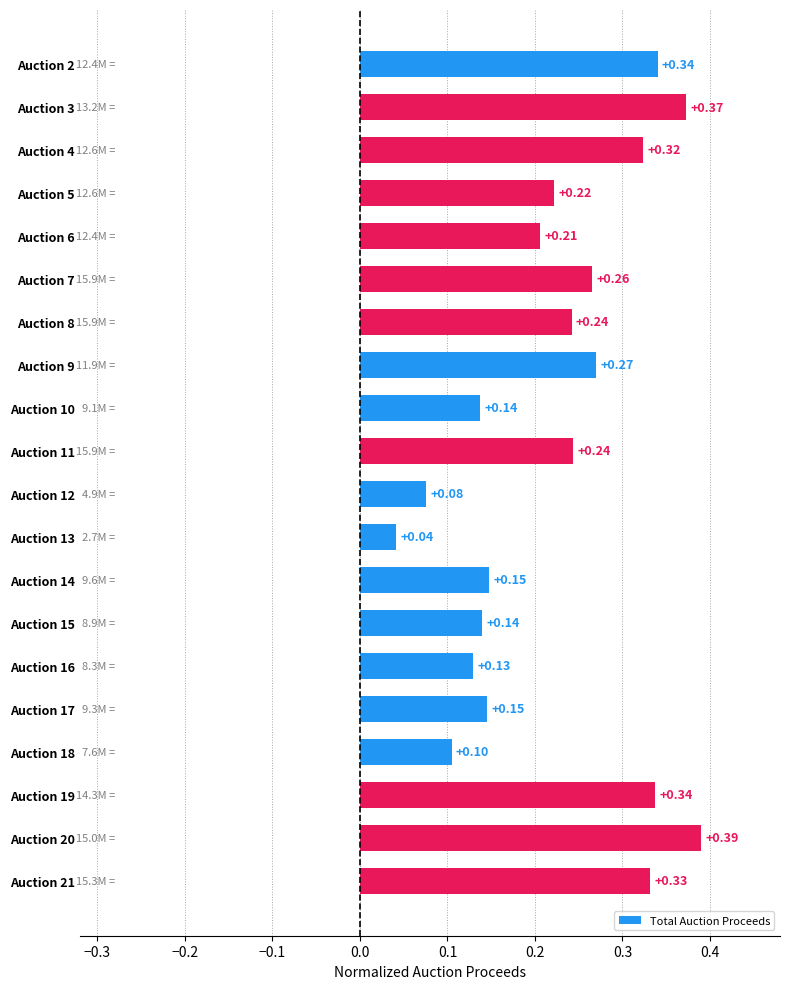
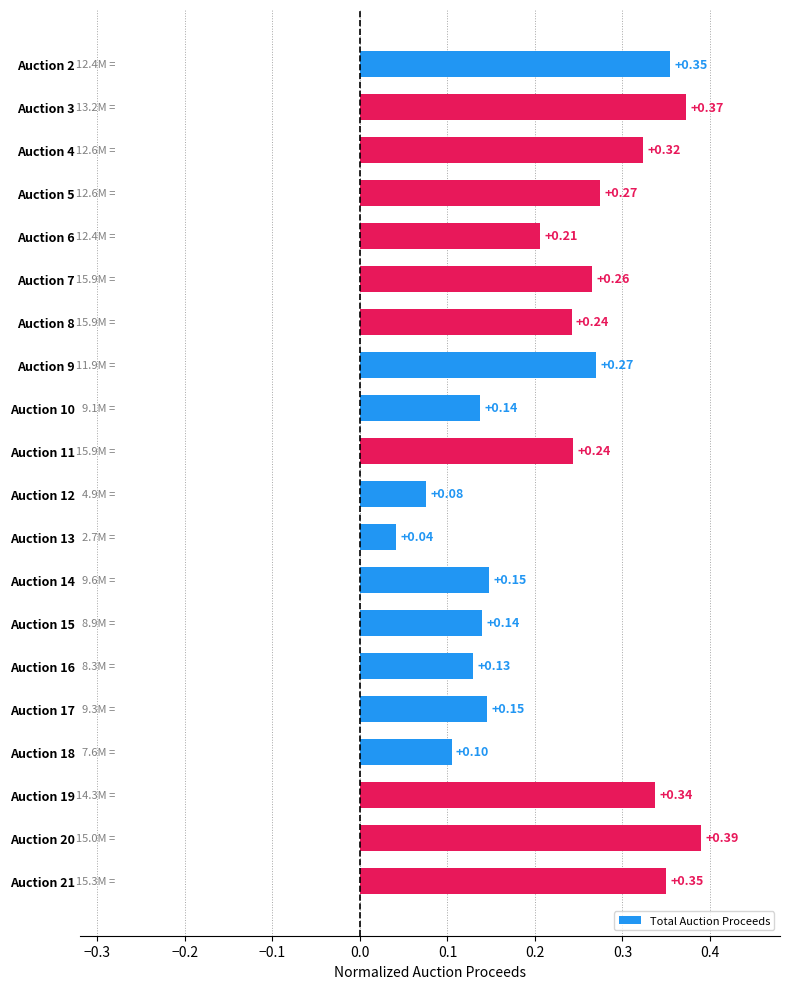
Auction 2: +0.34 -> +0.35
Auction 5: +0.22 -> +0.27
Auction 21: +0.33 -> +0.35
